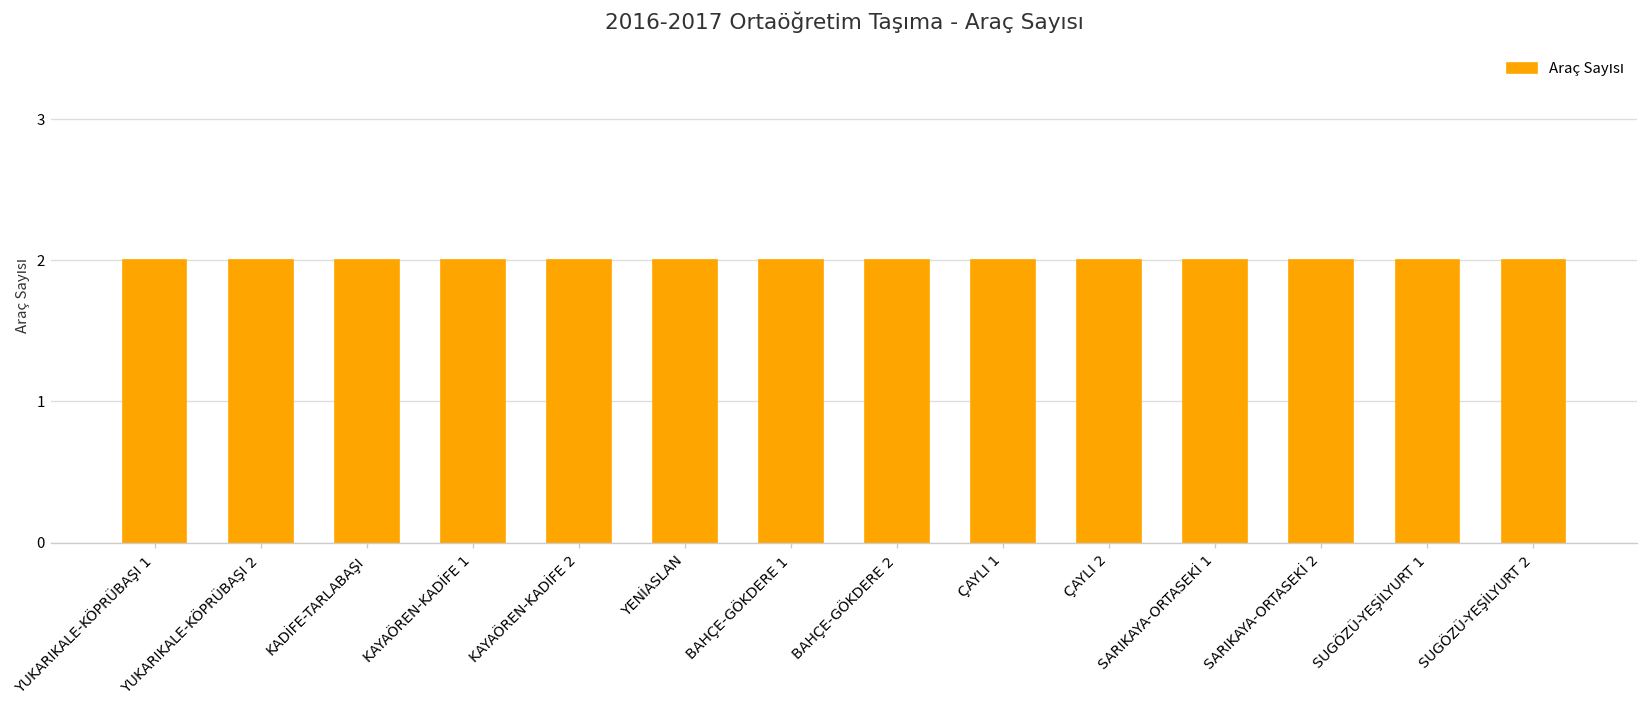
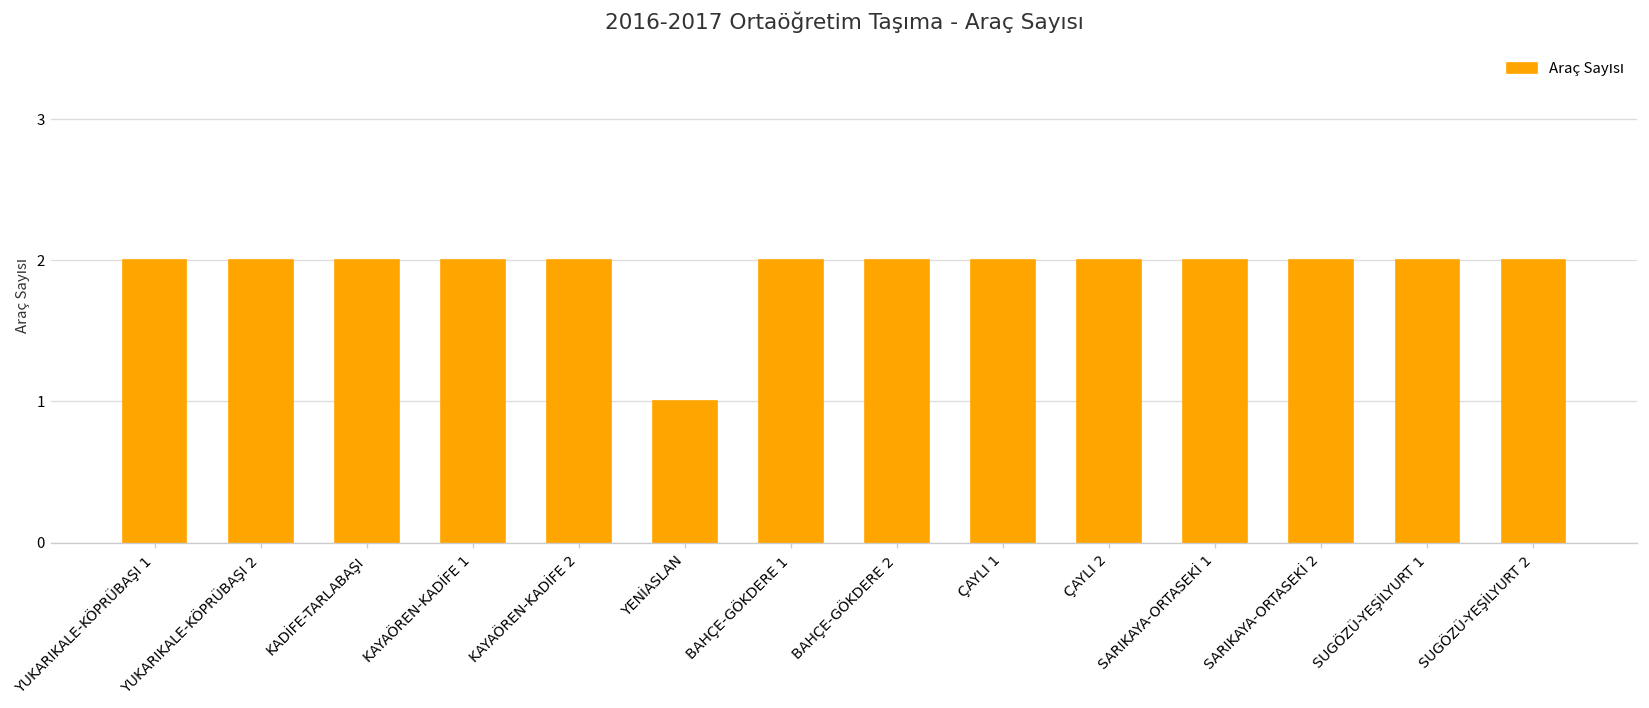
YENİASLAN: 2 -> 1
